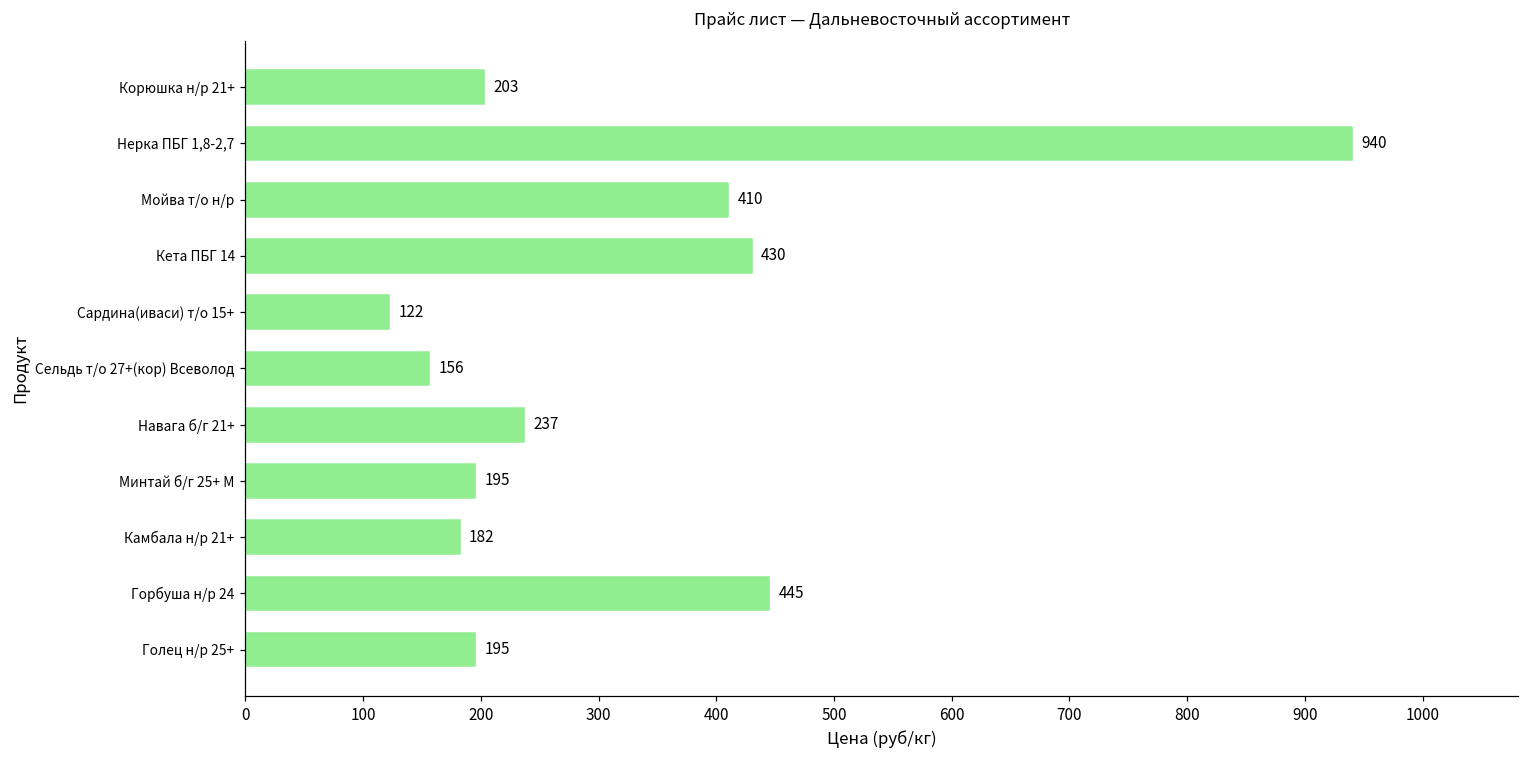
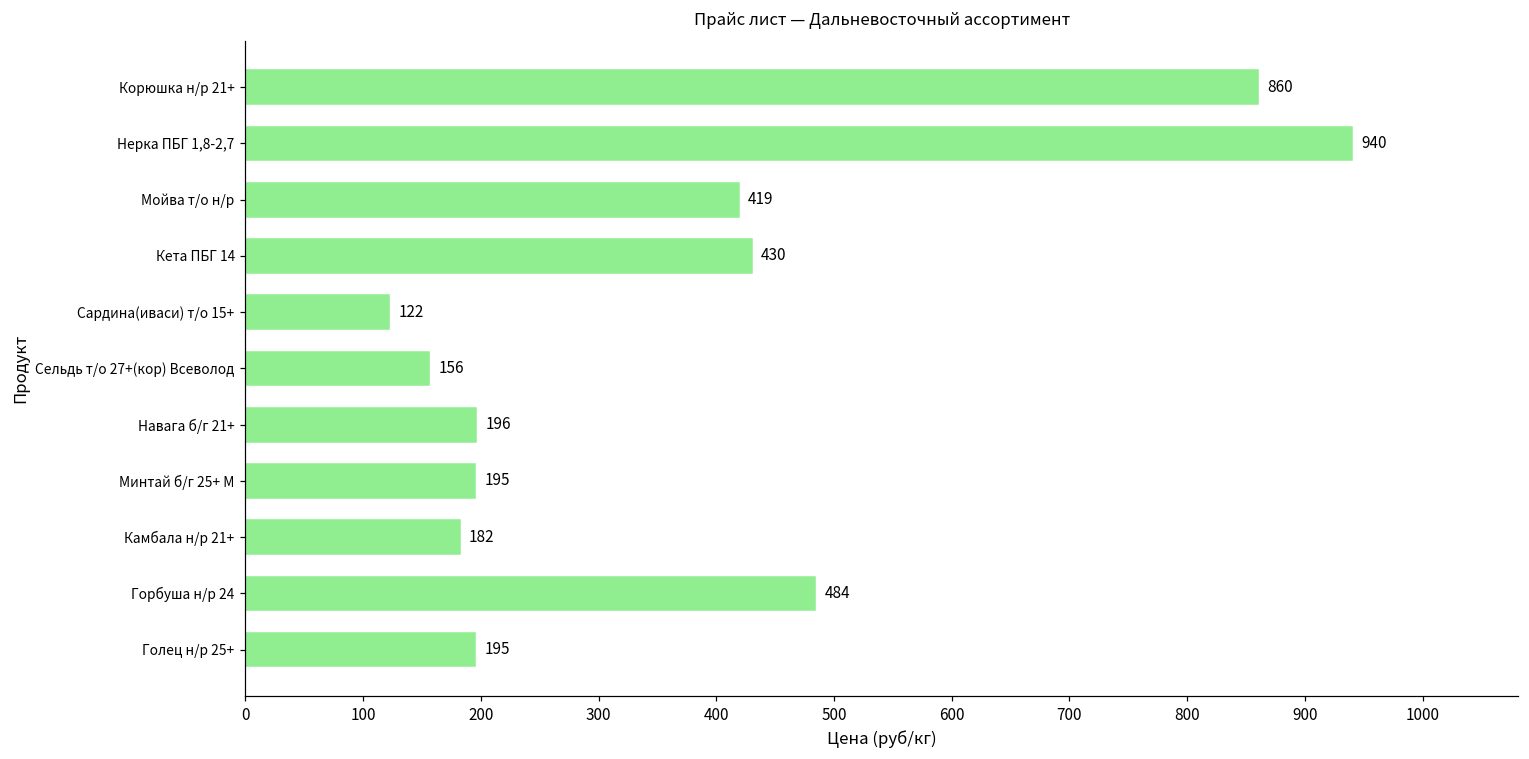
Корюшка н/р 21+: 203 -> 860
Мойва т/о н/р: 410 -> 419
Навага б/г 21+: 237 -> 196
Горбуша н/р 24: 445 -> 484
